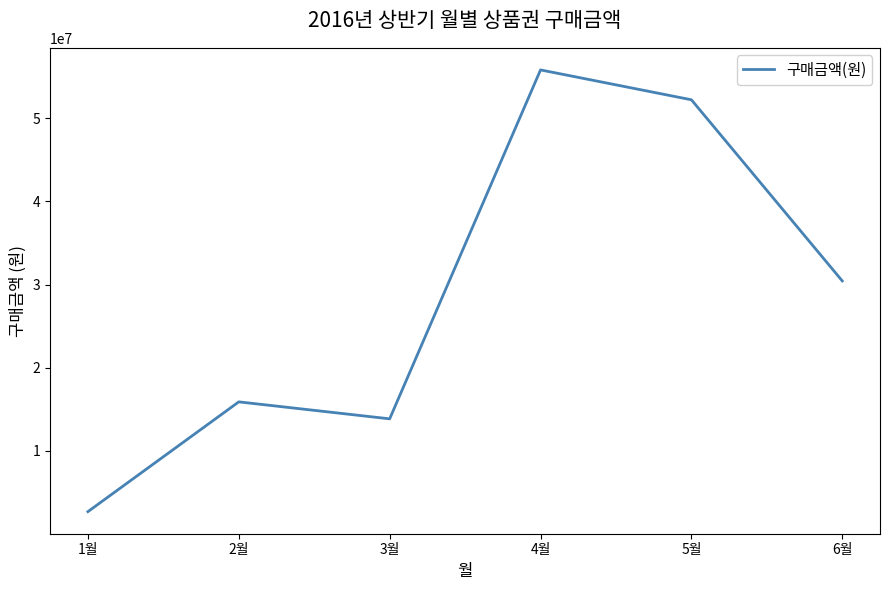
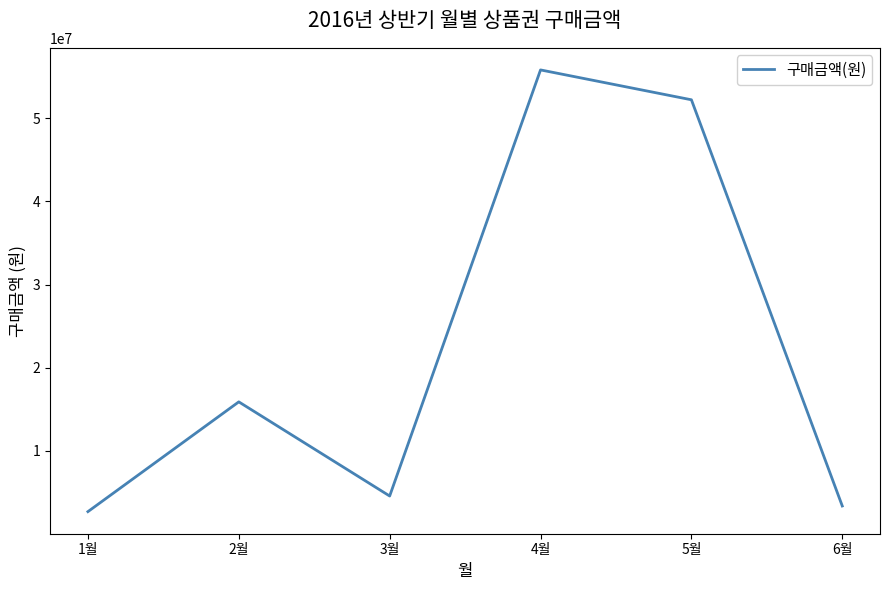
3월: 14000000 -> 5000000
6월: 30000000 -> 3000000
